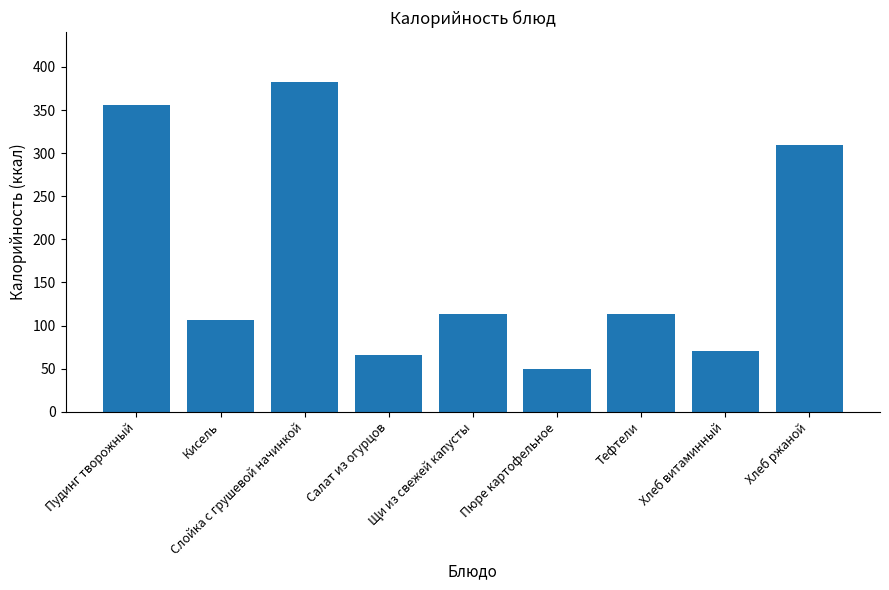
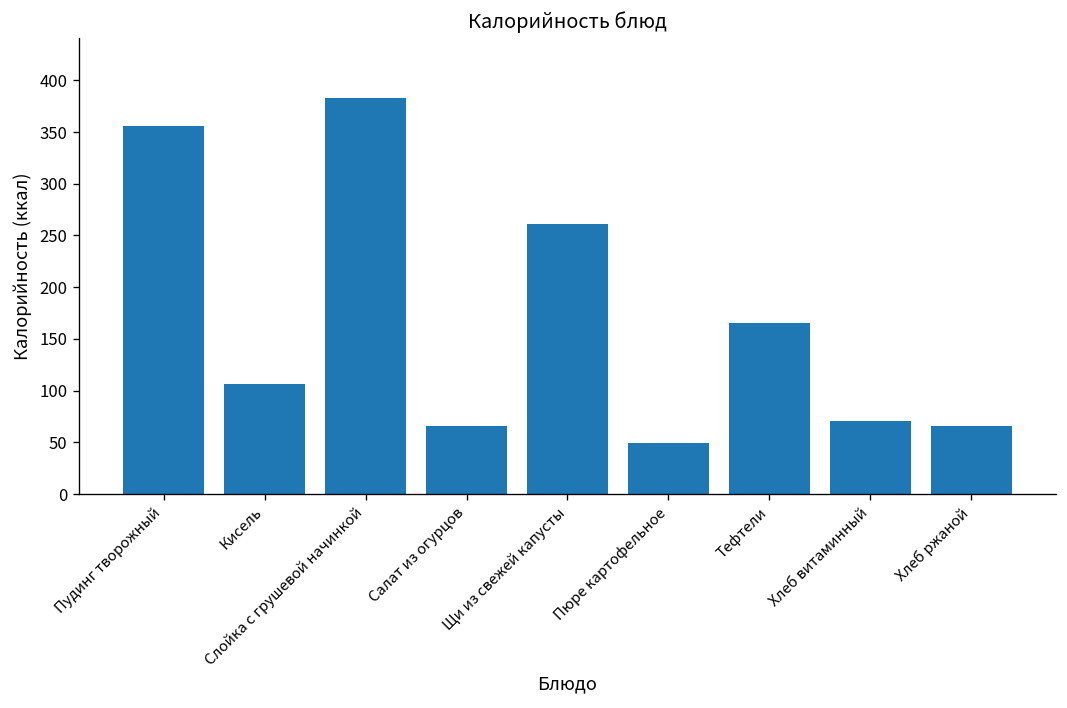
Щи из свежей капусты: 110 -> 260
Тефтели: 110 -> 170
Хлеб ржаной: 310 -> 70
